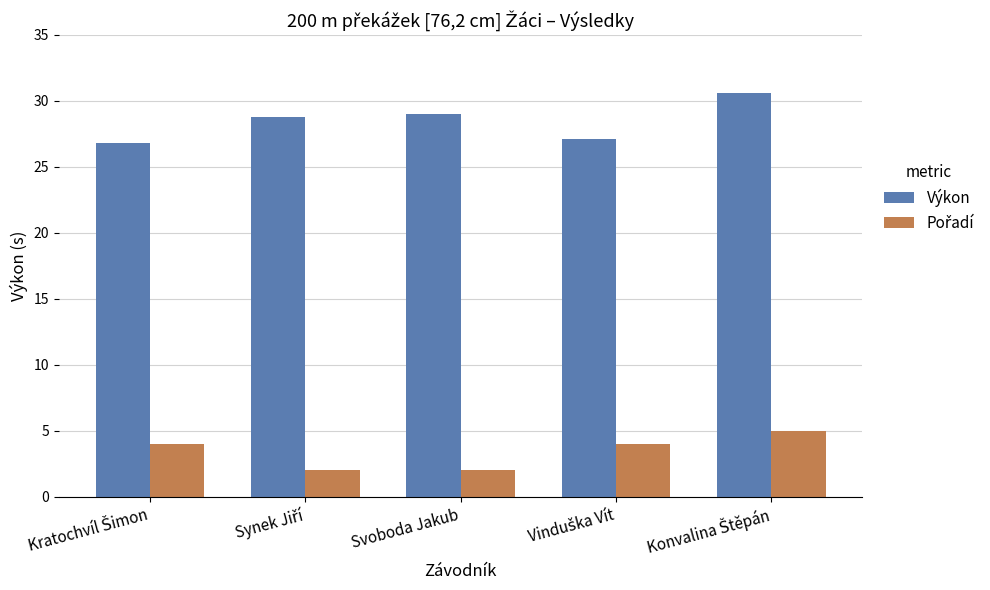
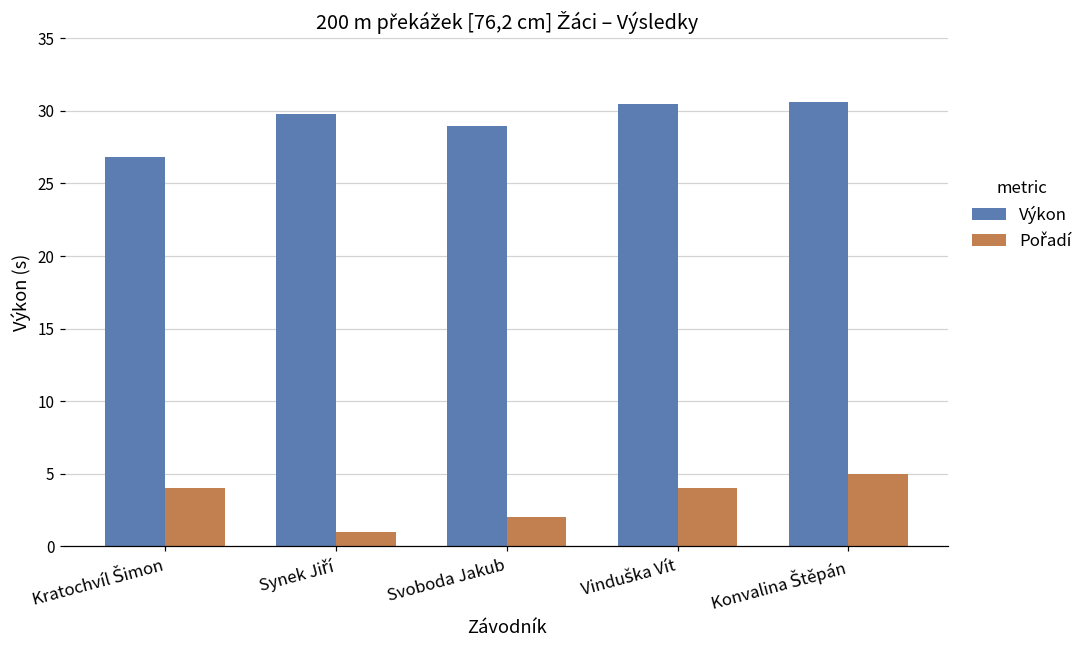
Výkon, Synek Jiří: 28.8 -> 29.8
Pořadí, Synek Jiří: 2 -> 1
Výkon, Vinduška Vít: 27.1 -> 30.5
